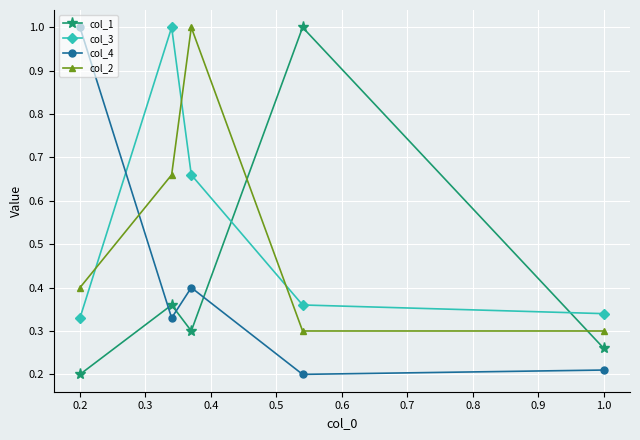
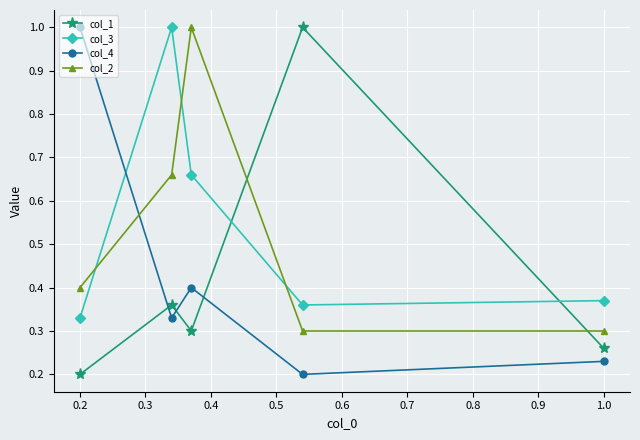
col_3, 1.0: 0.34 -> 0.37
col_4, 1.0: 0.21 -> 0.23
